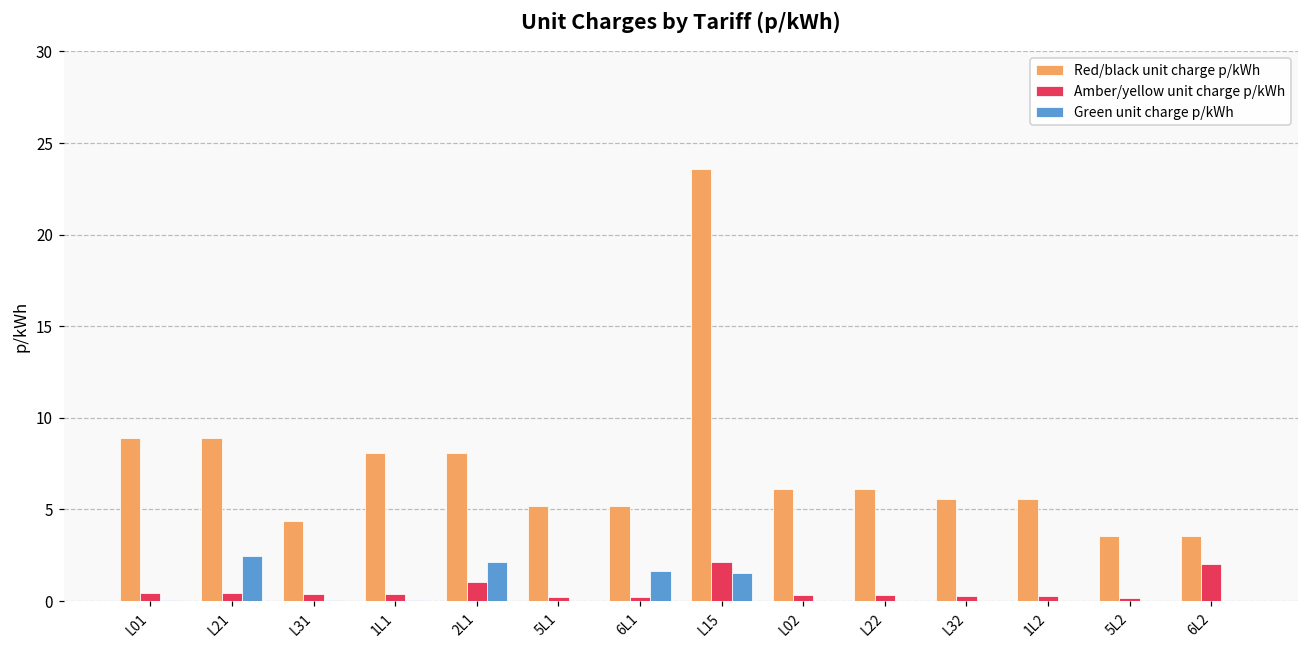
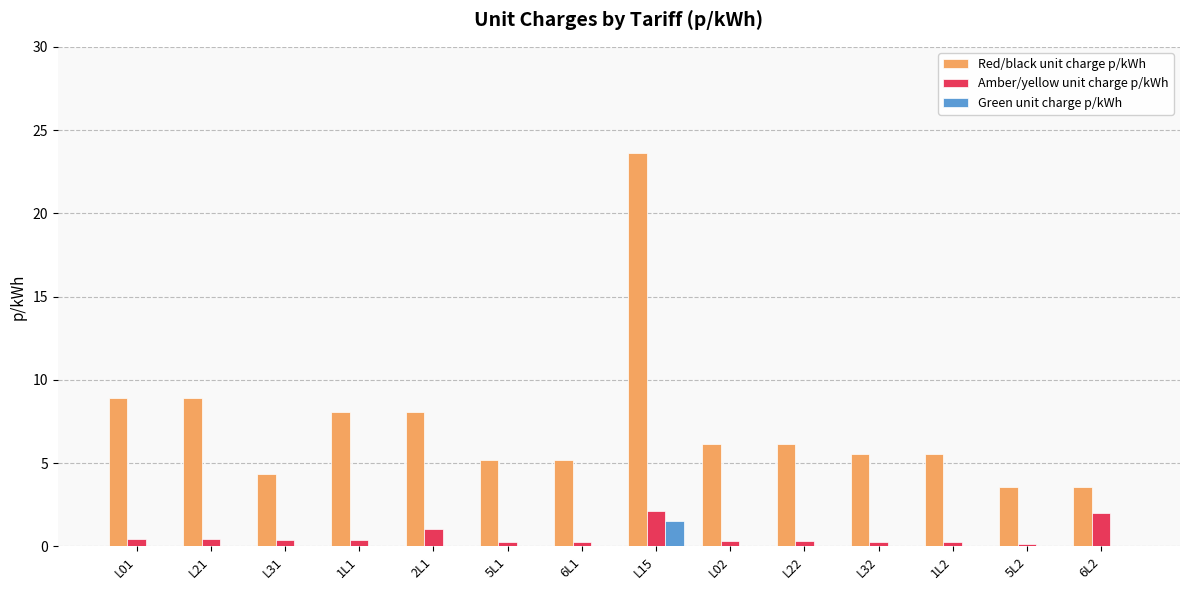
Green unit charge p/kWh, L21: 2.4 -> 0.0
Green unit charge p/kWh, 2L1: 2.1 -> 0.0
Green unit charge p/kWh, 6L1: 1.7 -> 0.0
